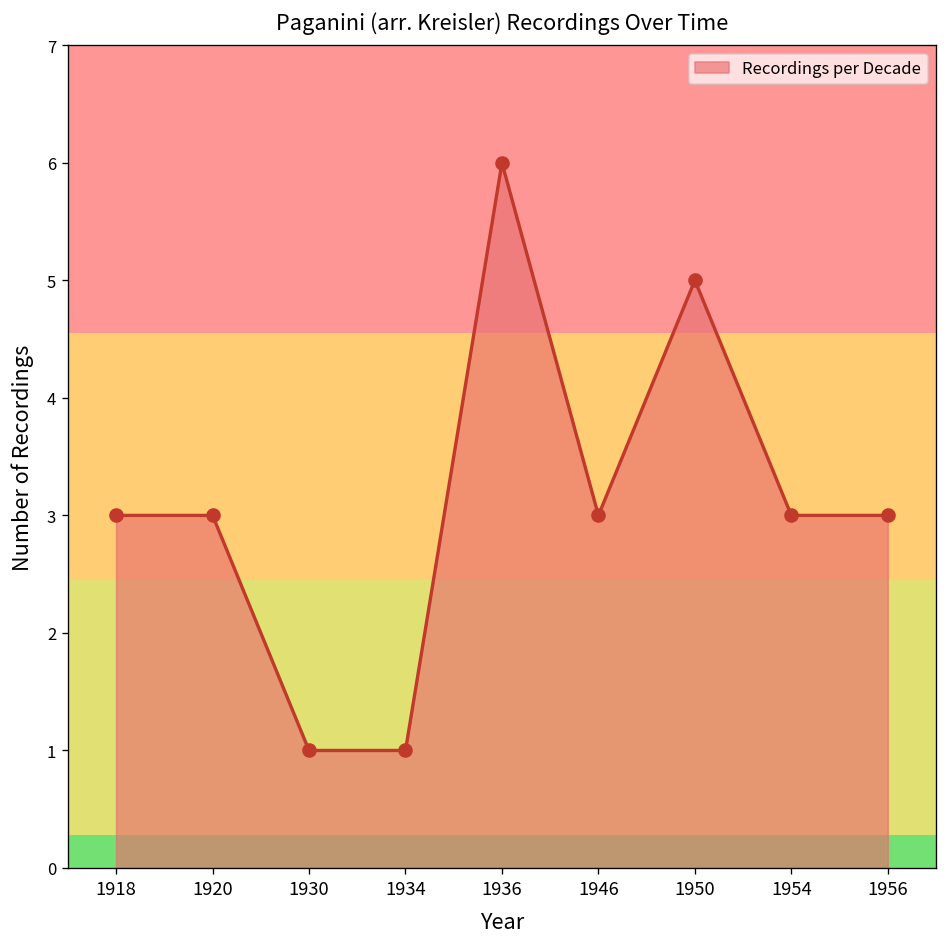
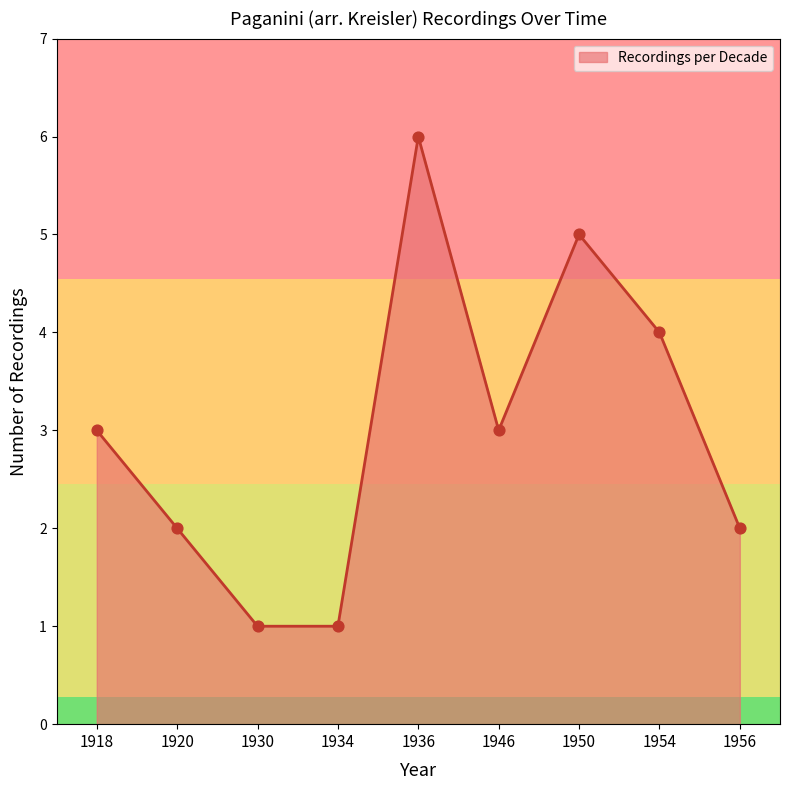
1920: 3 -> 2
1954: 3 -> 4
1956: 3 -> 2
